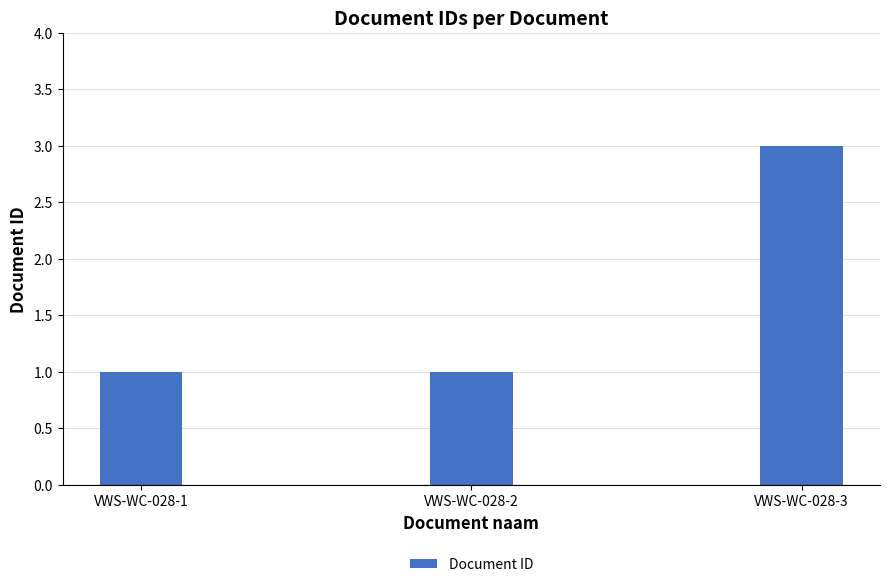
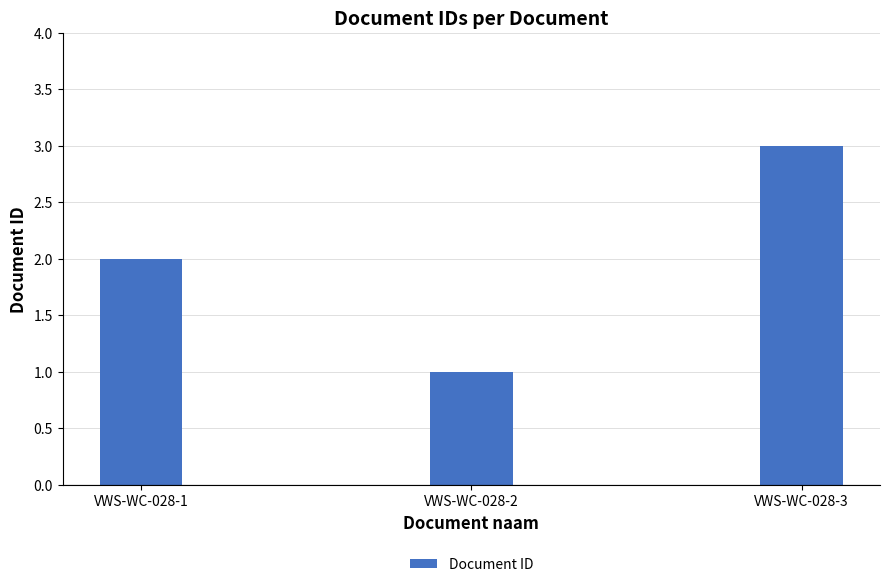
VWS-WC-028-1: 1 -> 2
